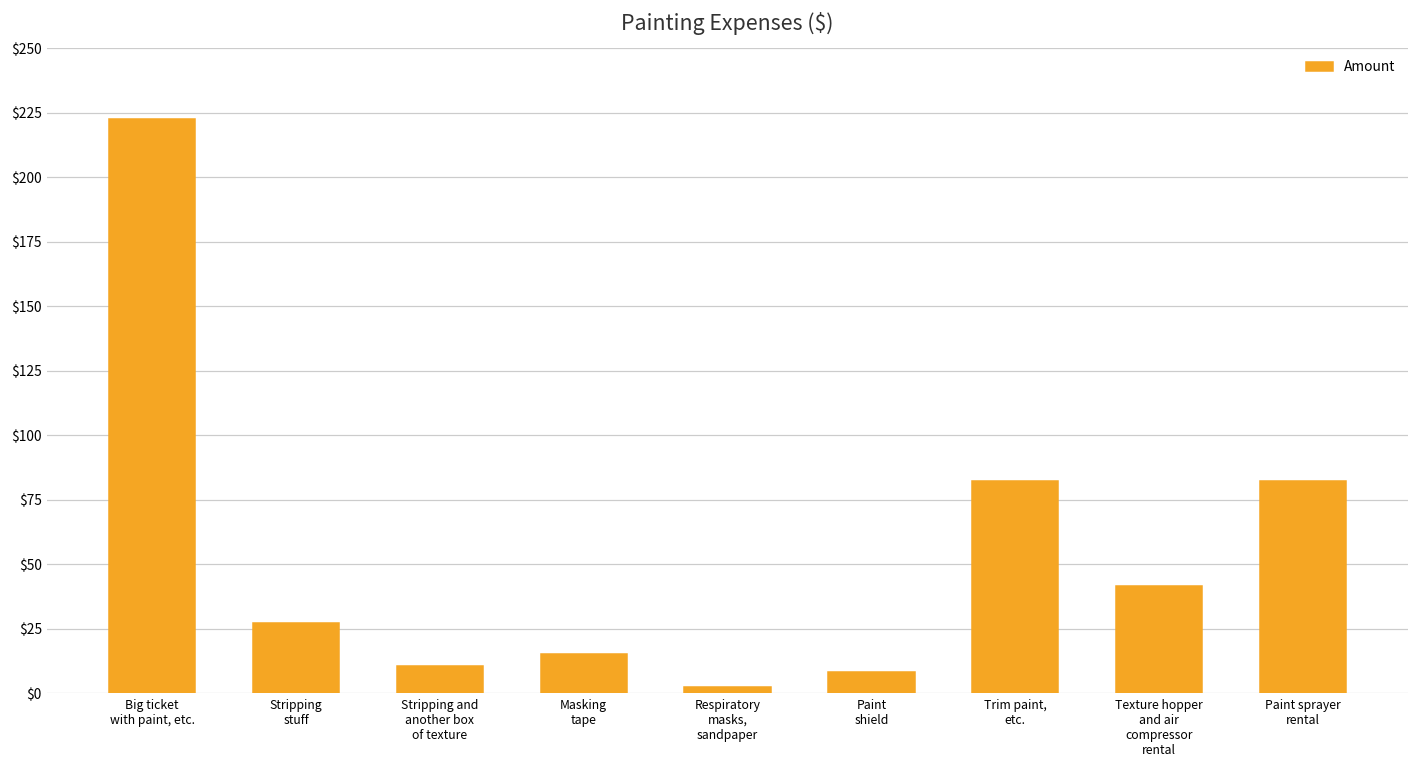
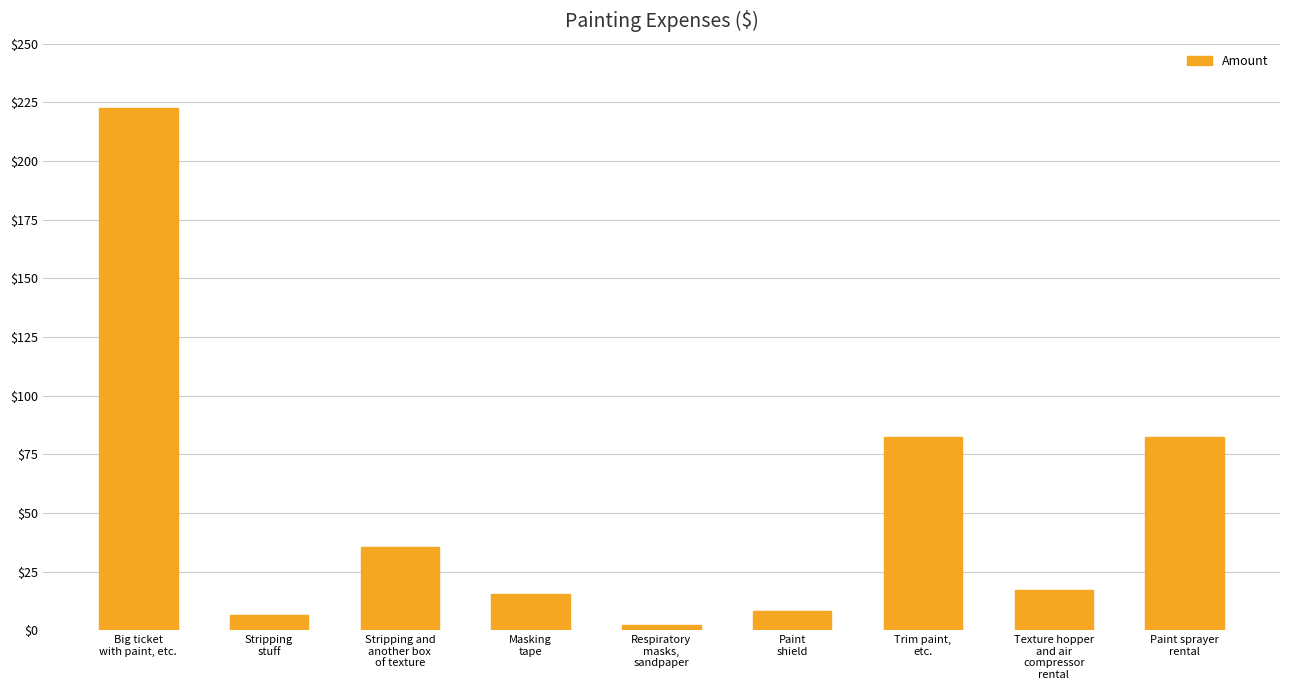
Stripping stuff: $27 -> $7
Stripping and another box of texture: $10 -> $36
Texture hopper and air compressor rental: $42 -> $17
